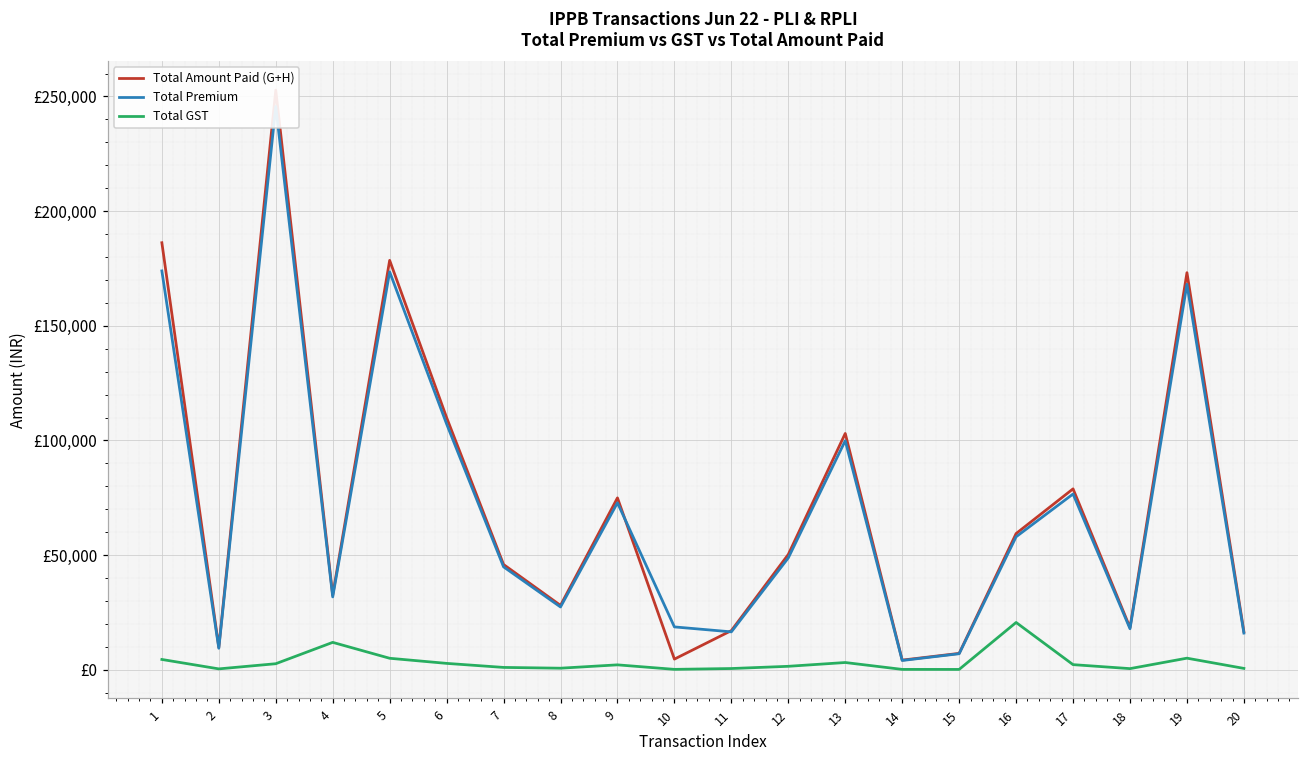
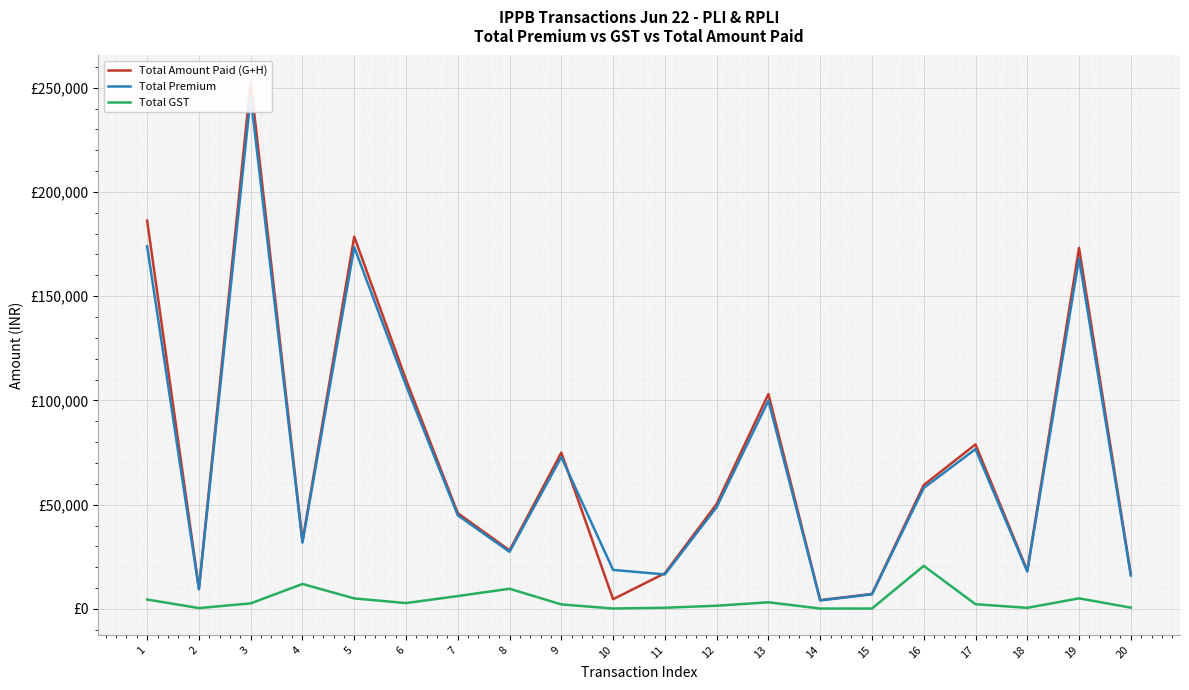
Total GST, 7: £1,000 -> £6,000
Total GST, 8: £1,000 -> £10,000
